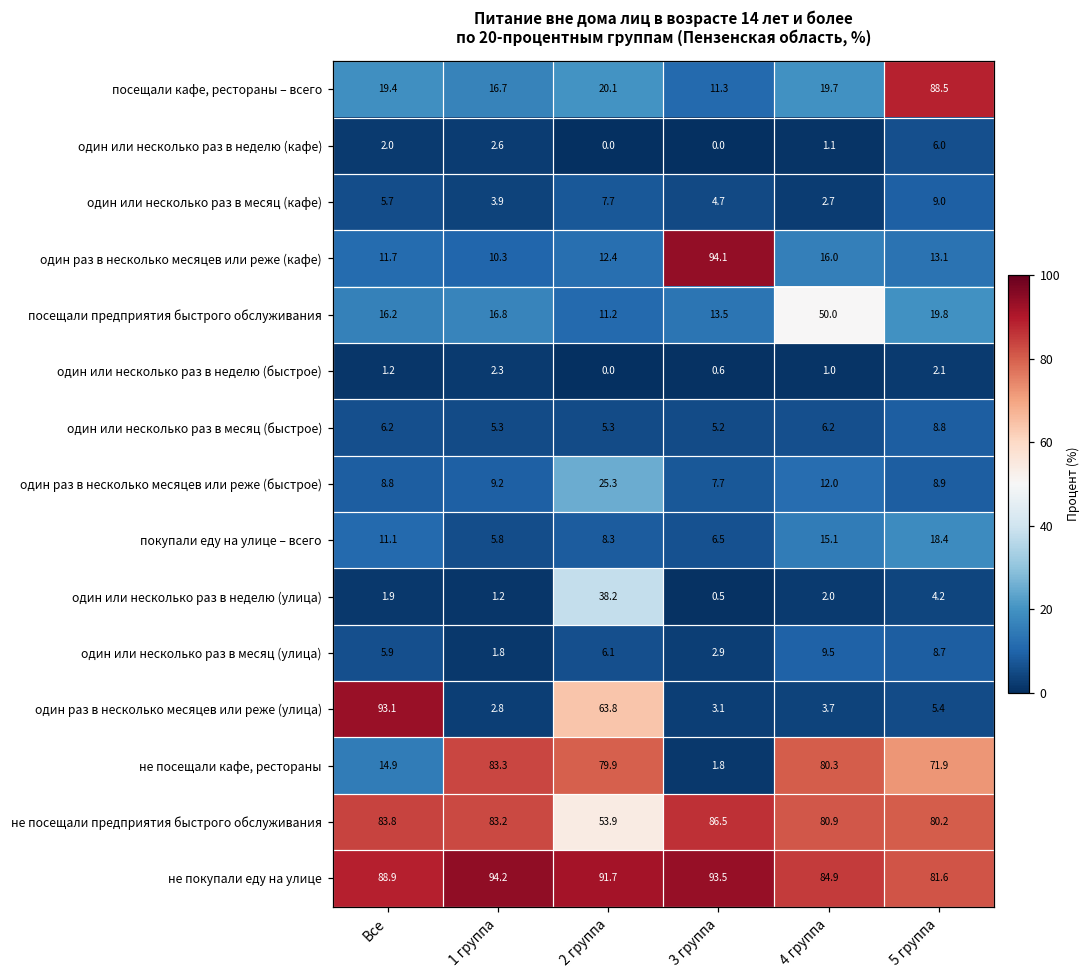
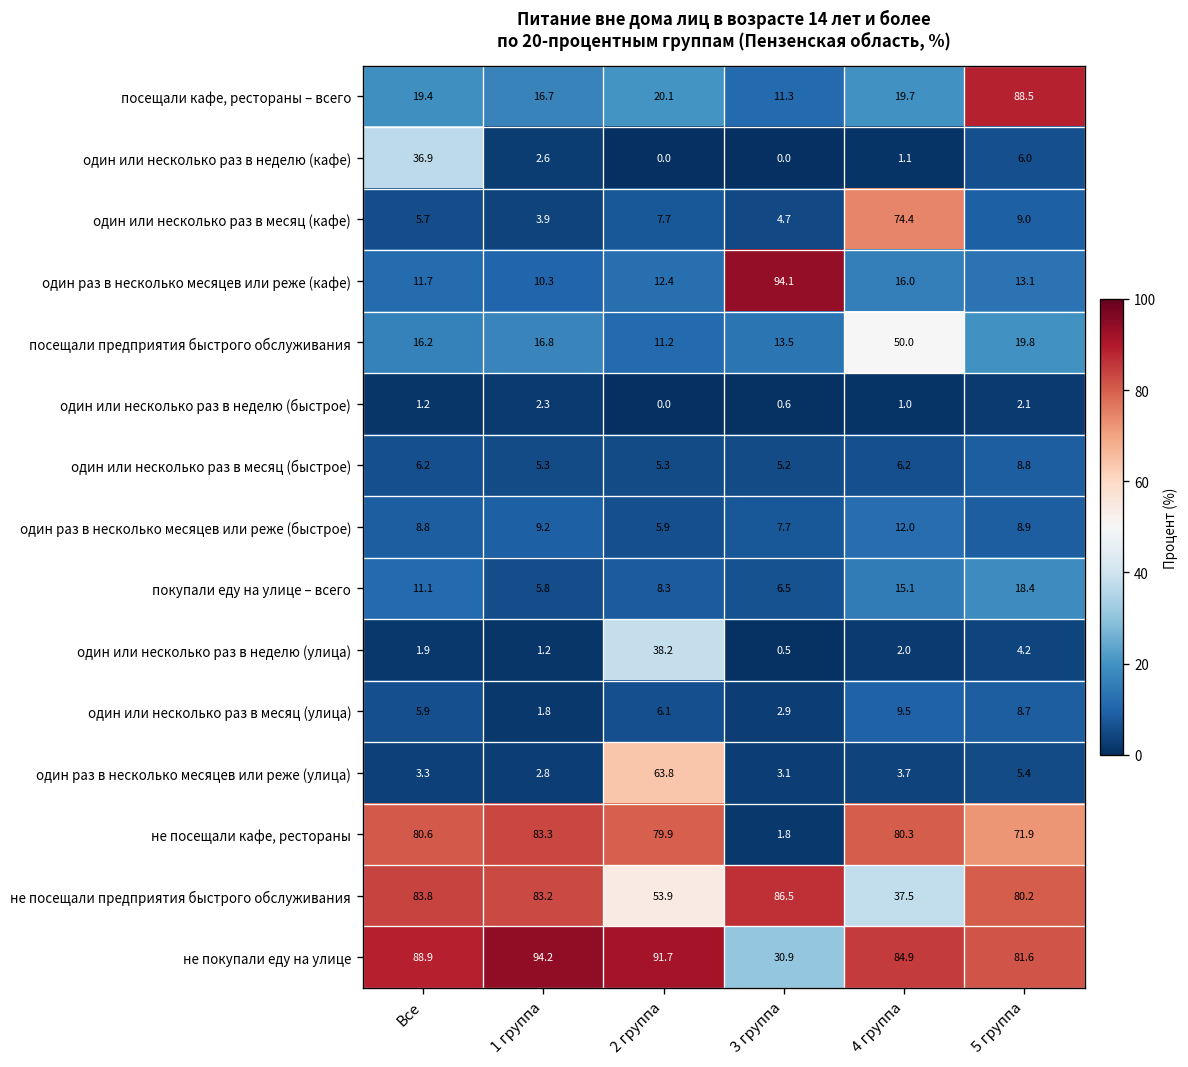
один или несколько раз в неделю (кафе), Все: 2.0 -> 36.9
один или несколько раз в месяц (кафе), 4 группа: 2.7 -> 74.4
один раз в несколько месяцев или реже (быстрое), 2 группа: 25.3 -> 5.9
один раз в несколько месяцев или реже (улица), Все: 93.1 -> 3.3
не посещали кафе, рестораны, Все: 14.9 -> 80.6
не посещали предприятия быстрого обслуживания, 4 группа: 80.9 -> 37.5
не покупали еду на улице, 3 группа: 93.5 -> 30.9
